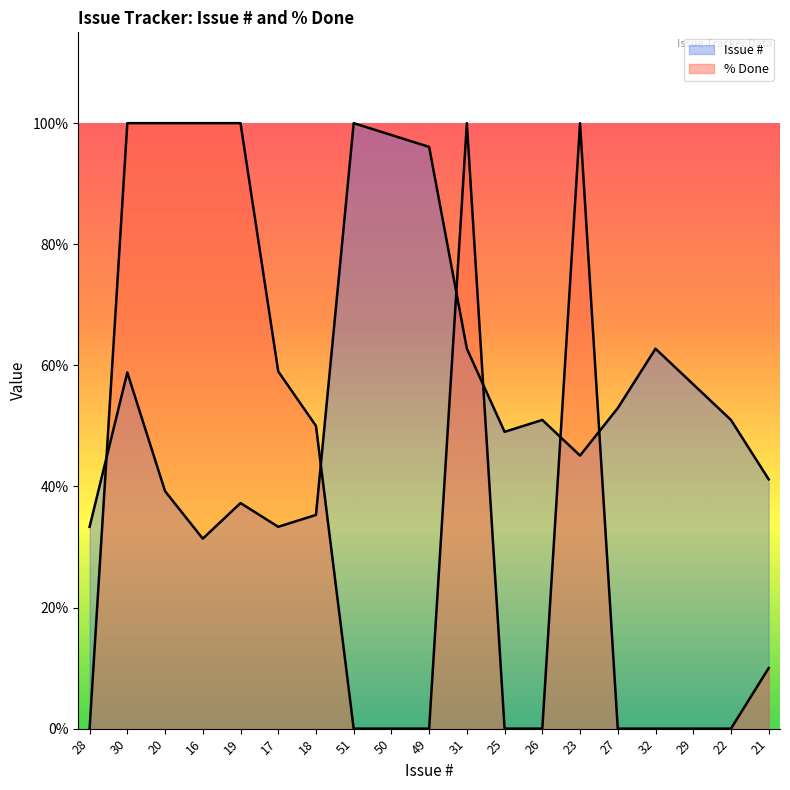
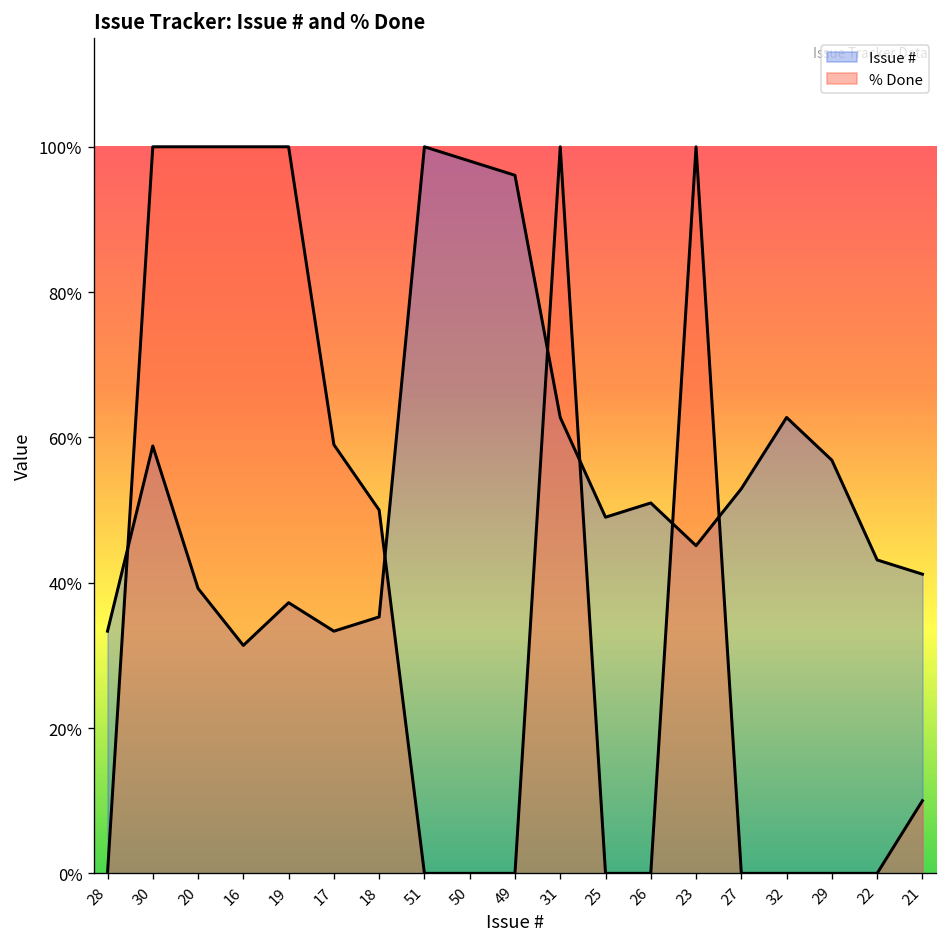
Issue #, 22: 51% -> 43%
